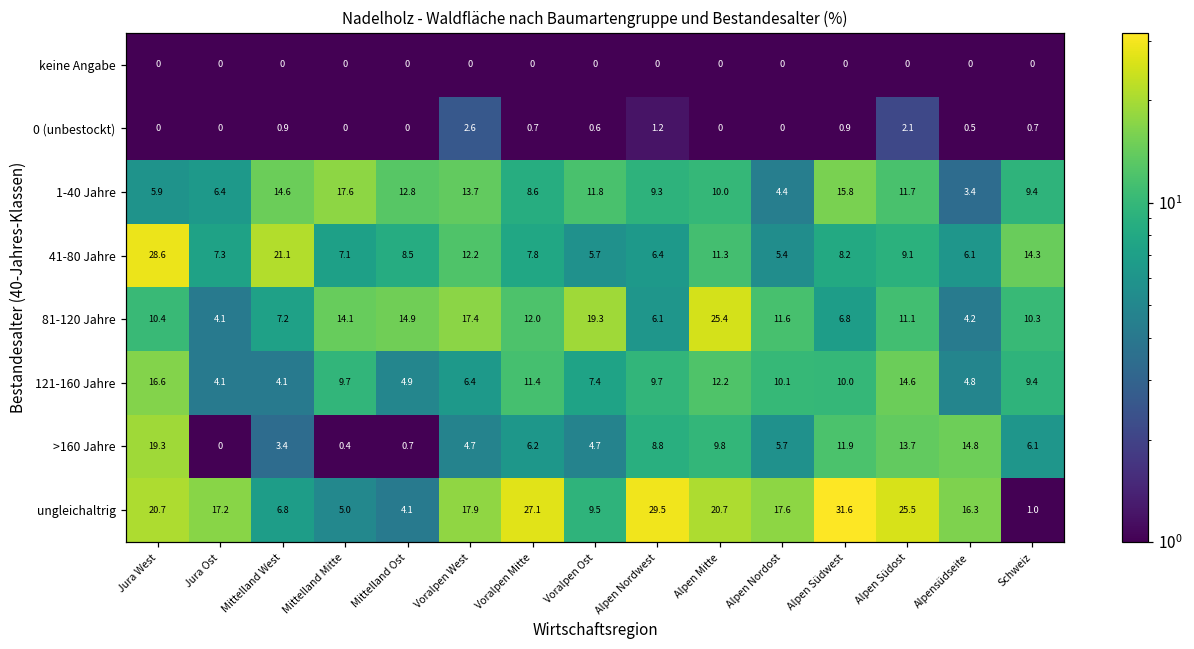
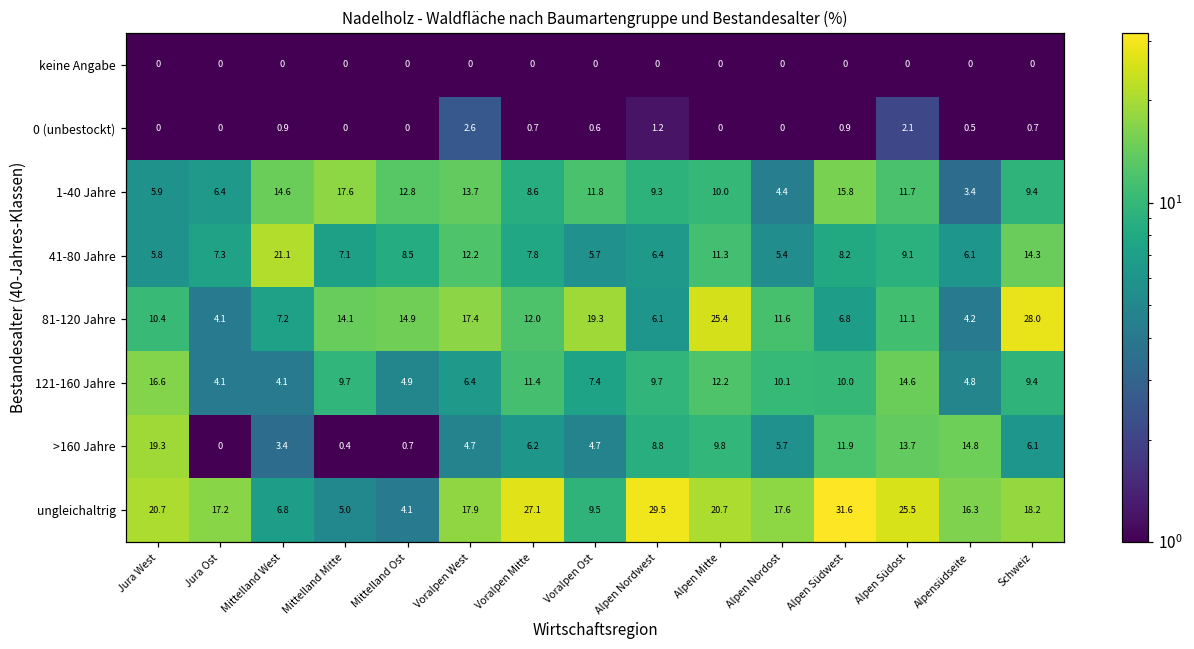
41-80 Jahre, Jura West: 28.6 -> 5.8
81-120 Jahre, Schweiz: 10.3 -> 28.0
ungleichaltrig, Schweiz: 1.0 -> 18.2
